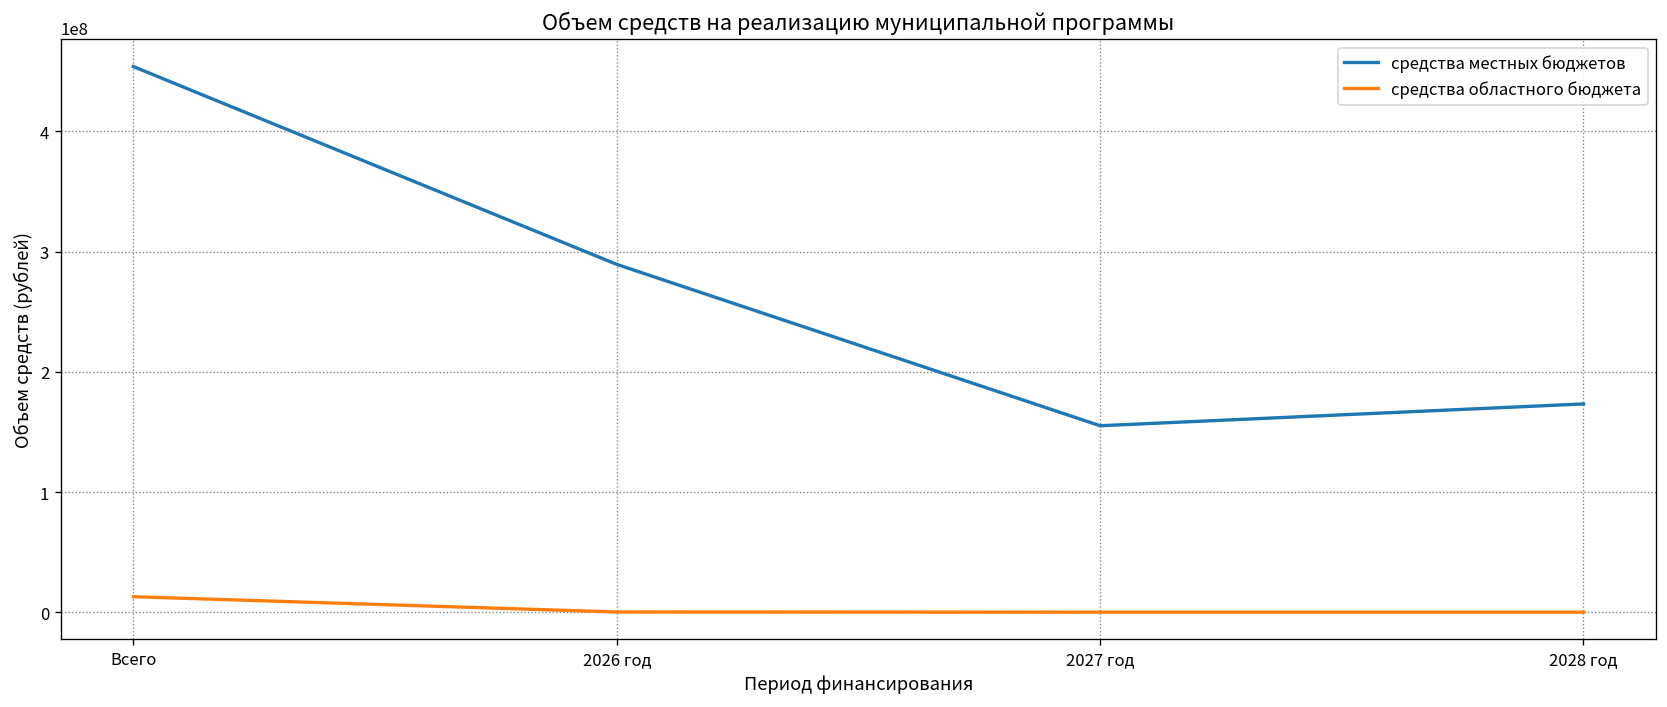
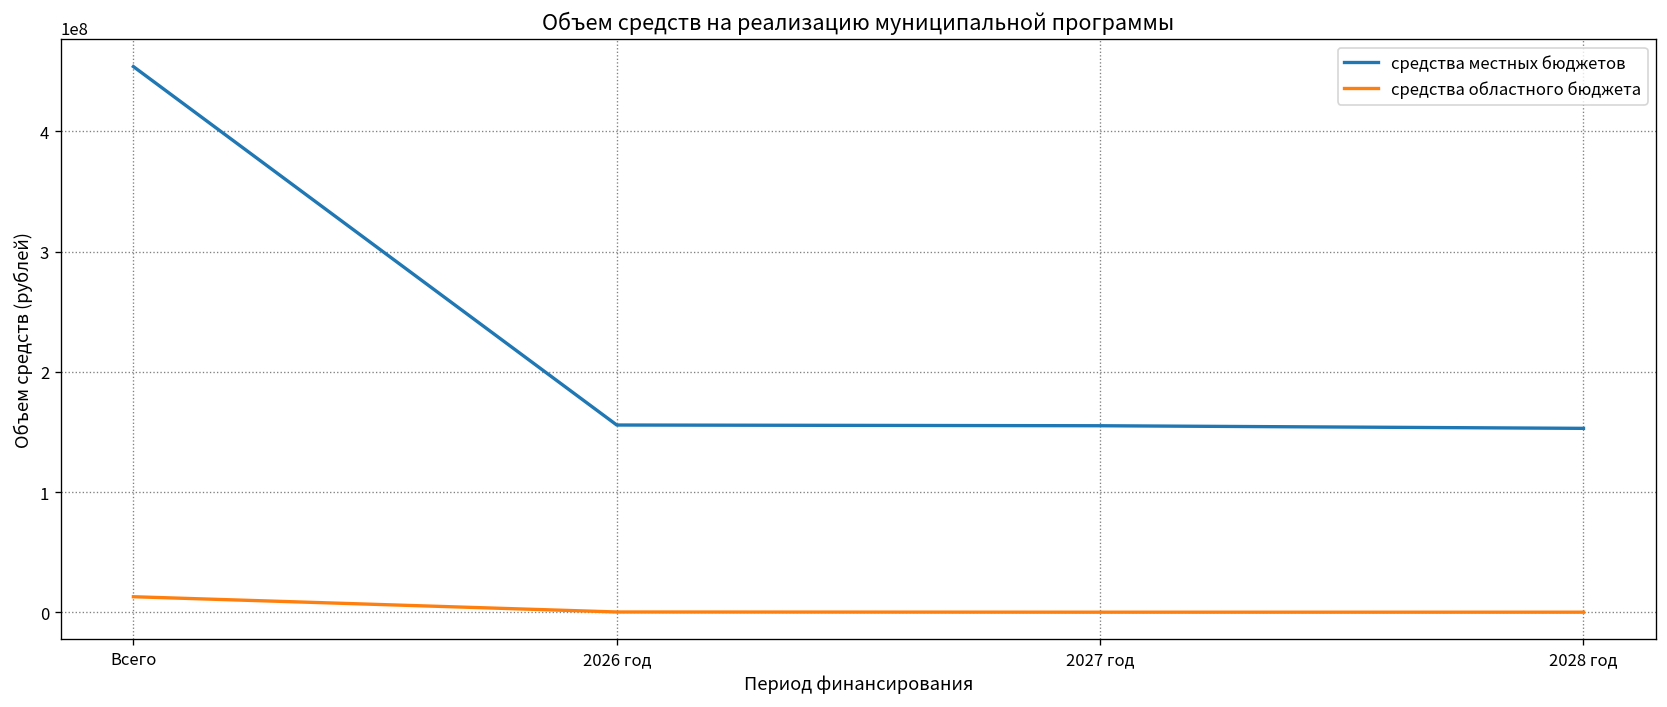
средства местных бюджетов, 2026 год: 289000000 -> 156000000
средства местных бюджетов, 2028 год: 173000000 -> 153000000
